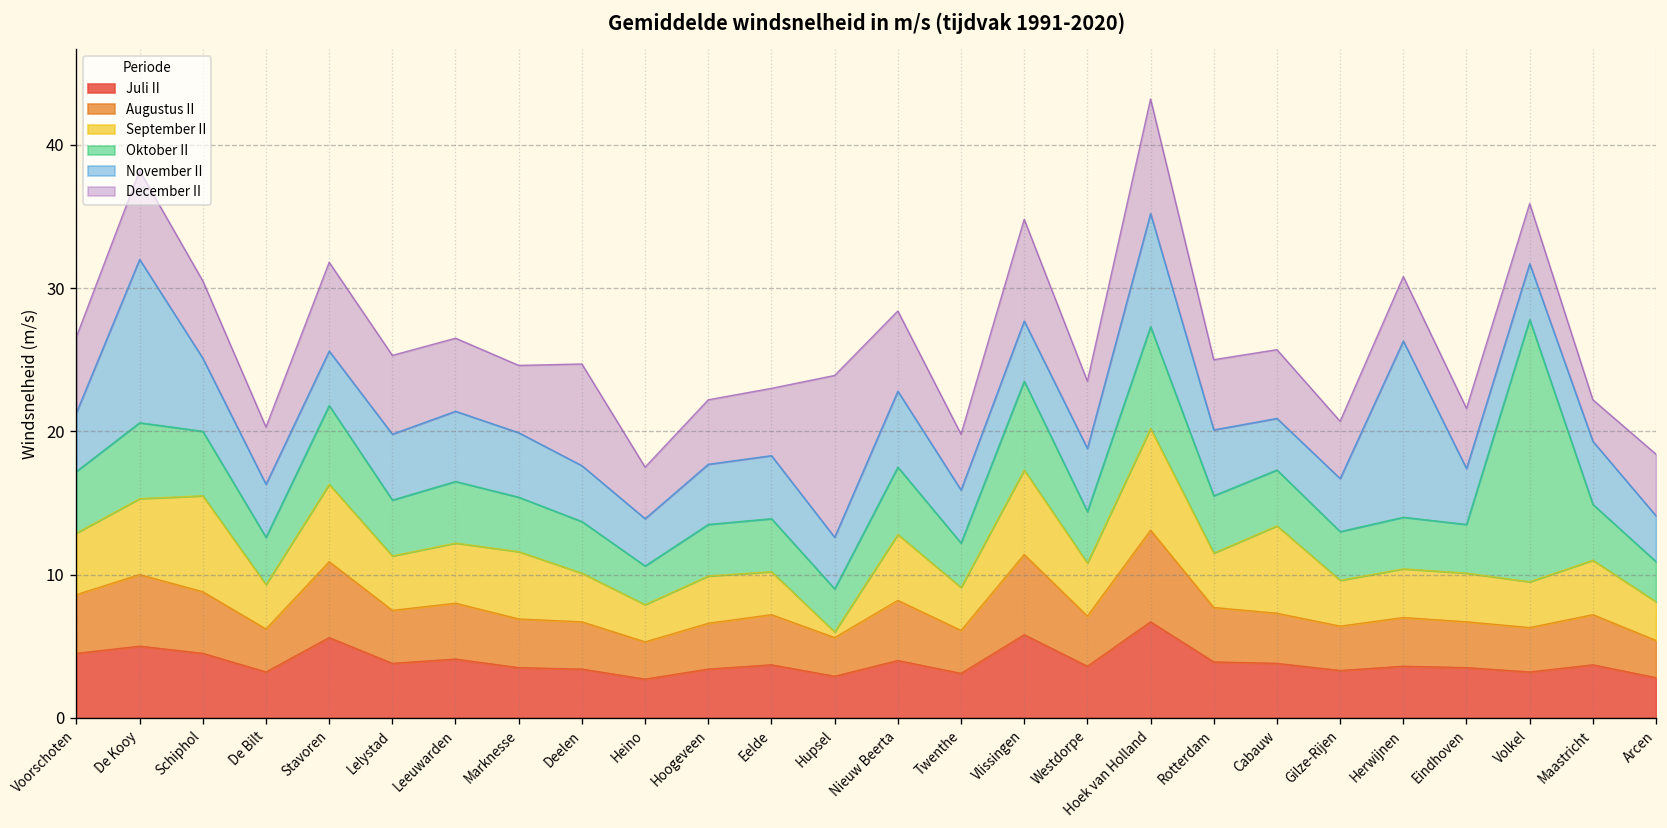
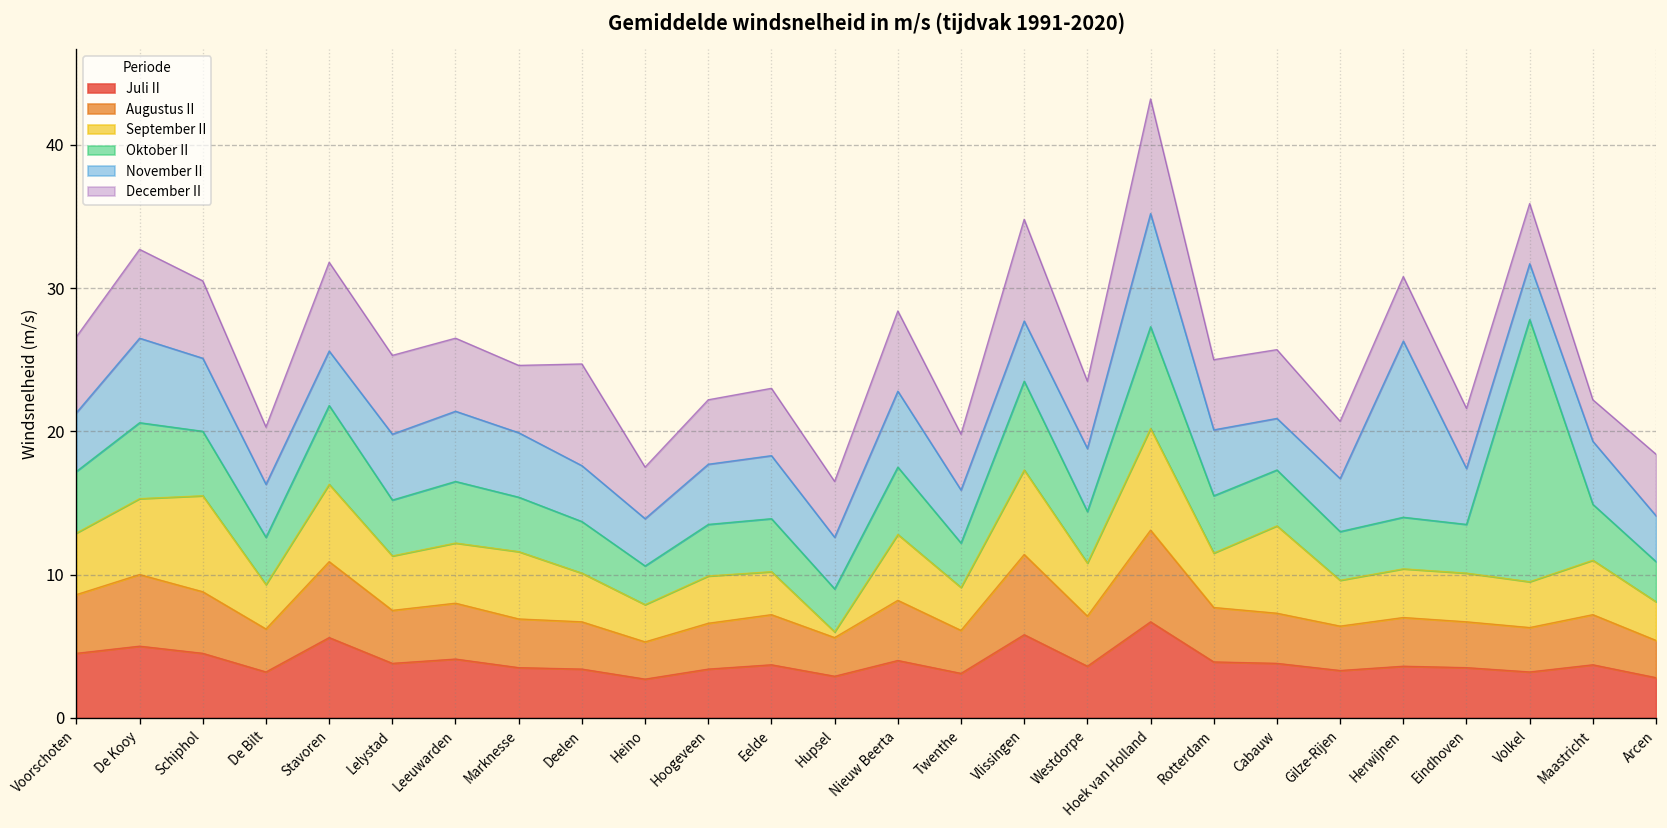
November II, De Kooy: 11.4 -> 5.9
December II, Hupsel: 11.3 -> 3.9
